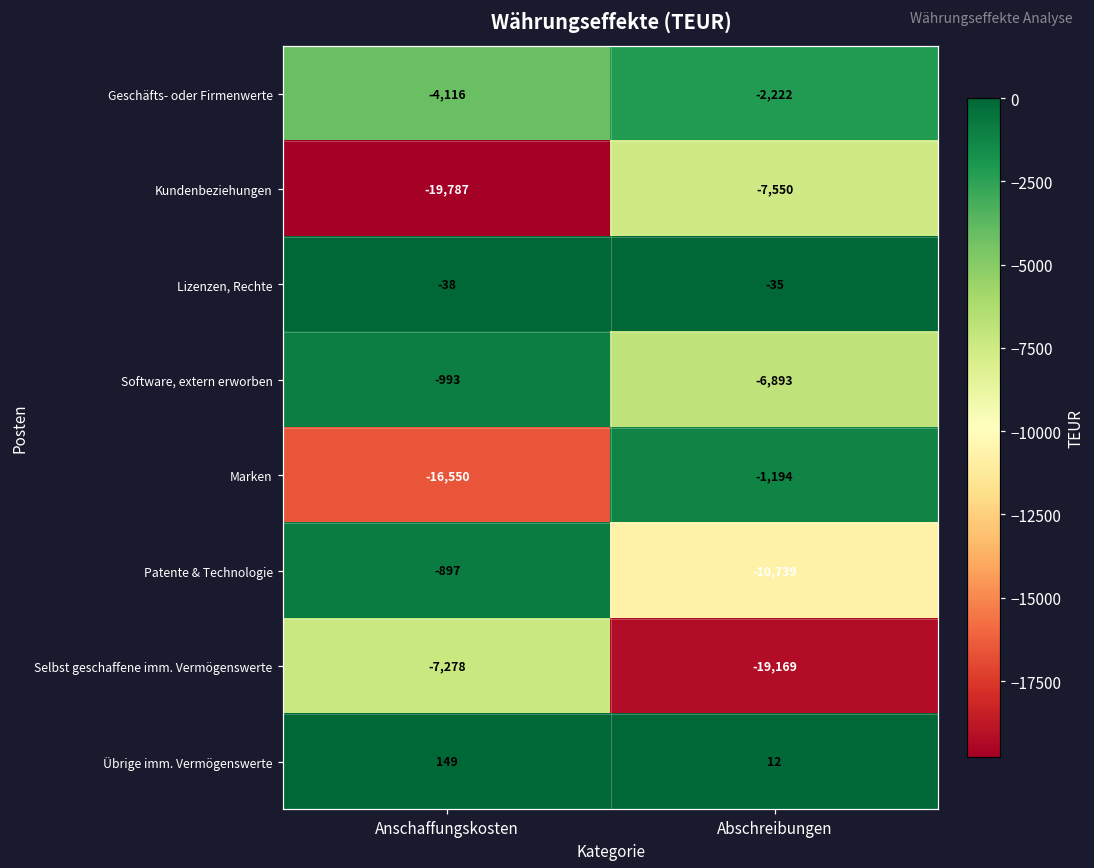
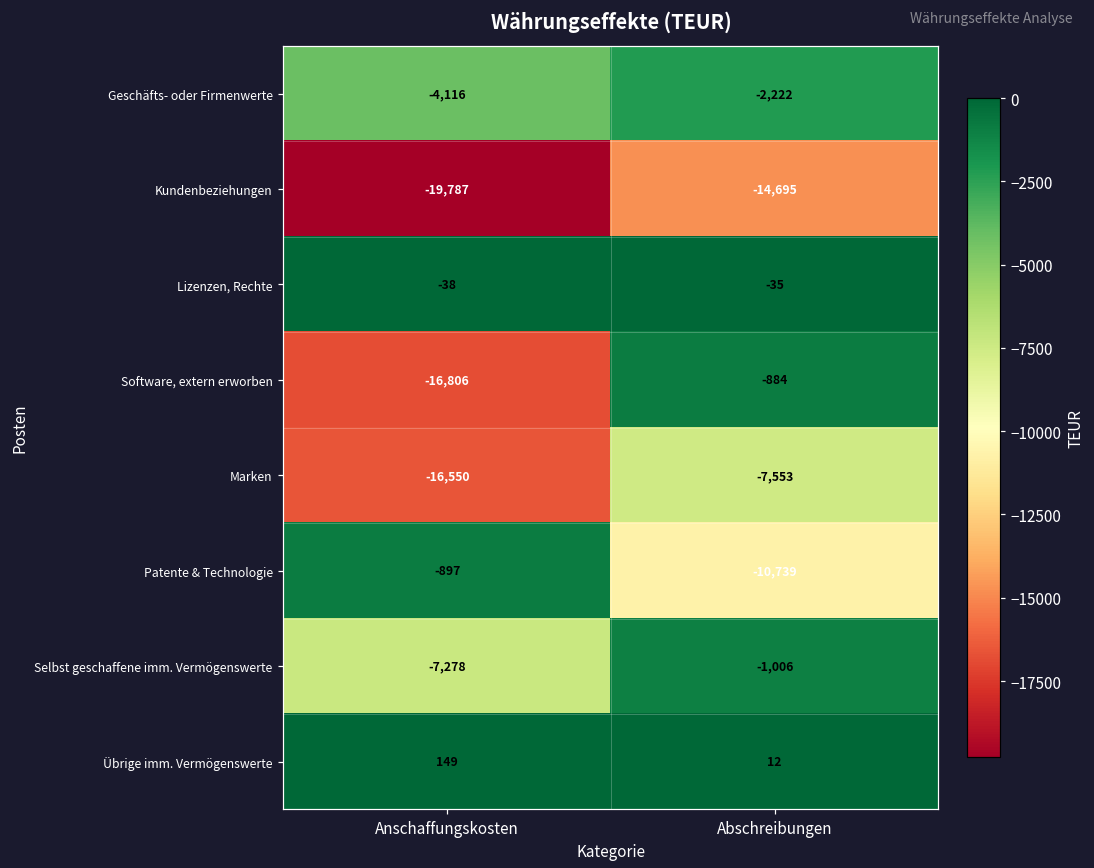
Kundenbeziehungen, Abschreibungen: -7,550 -> -14,695
Software, extern erworben, Anschaffungskosten: -993 -> -16,806
Software, extern erworben, Abschreibungen: -6,893 -> -884
Marken, Abschreibungen: -1,194 -> -7,553
Selbst geschaffene imm. Vermögenswerte, Abschreibungen: -19,169 -> -1,006
